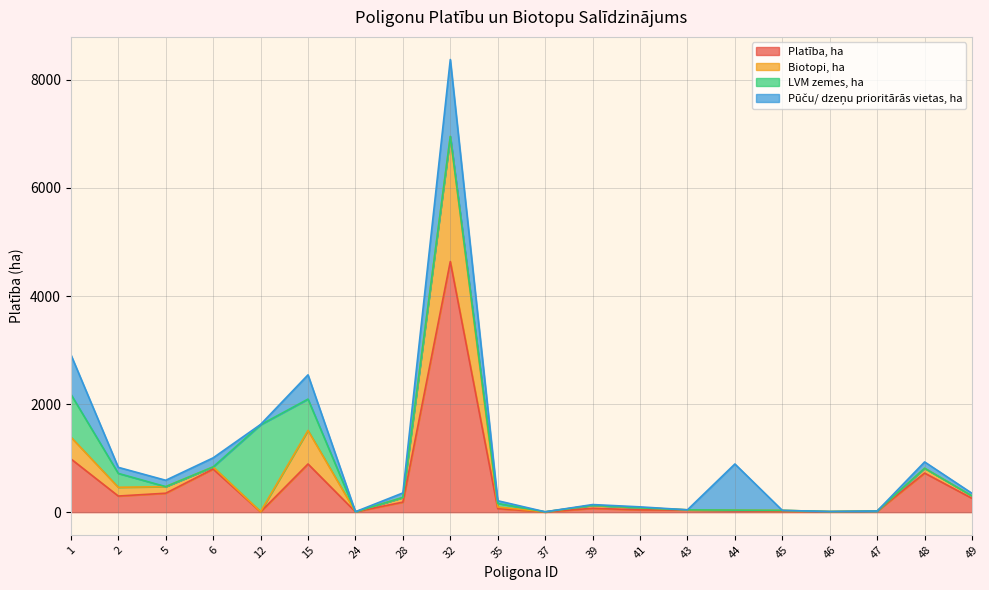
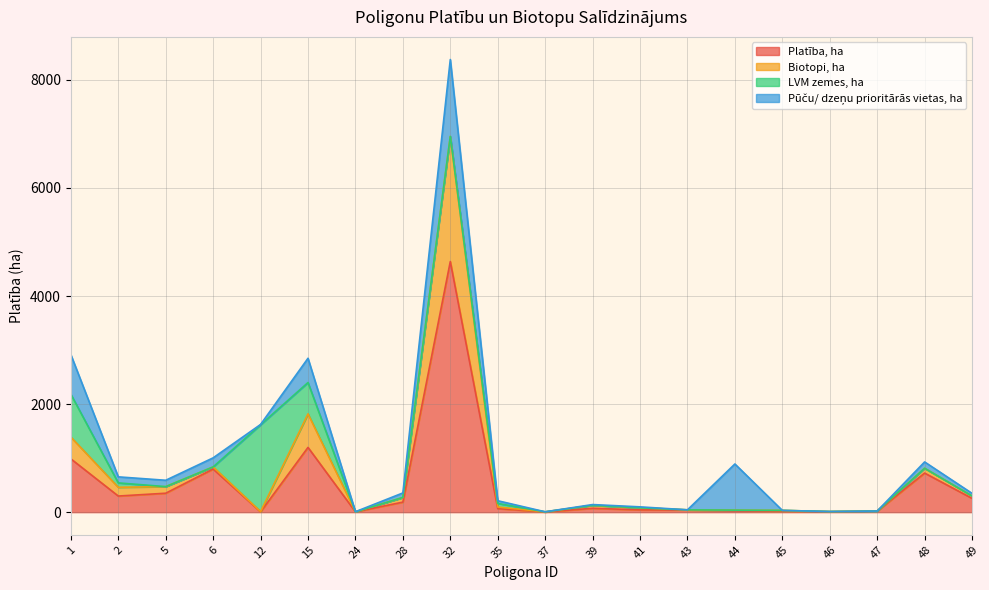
LVM zemes, ha, 2: 300 -> 100
Platība, ha, 15: 900 -> 1200
